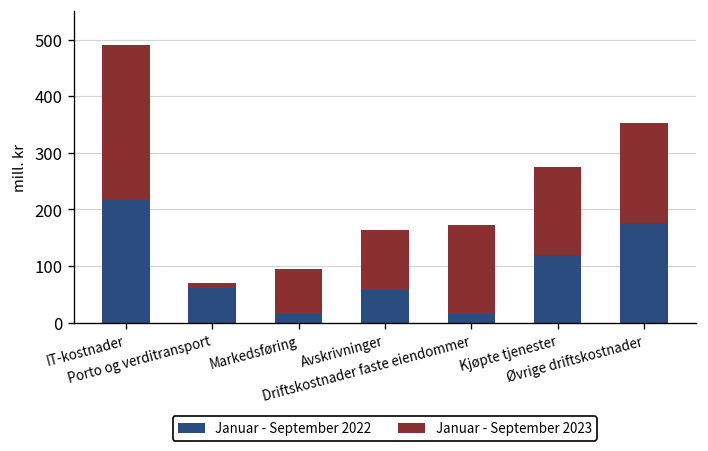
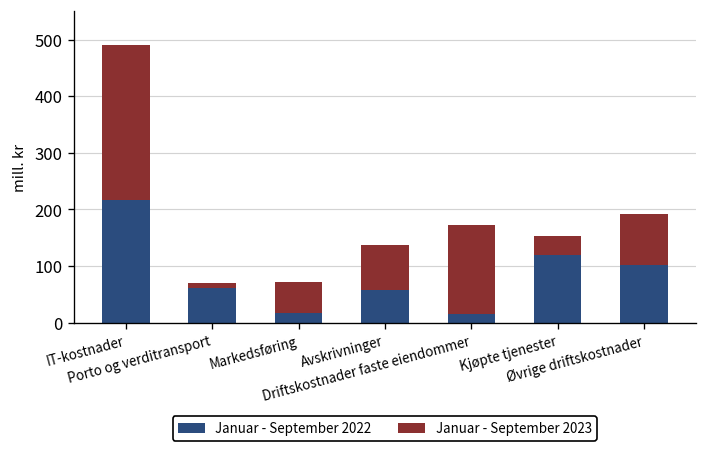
Januar - September 2023, Markedsføring: 80 -> 60
Januar - September 2023, Avskrivninger: 110 -> 80
Januar - September 2023, Kjøpte tjenester: 160 -> 30
Januar - September 2022, Øvrige driftskostnader: 180 -> 100
Januar - September 2023, Øvrige driftskostnader: 180 -> 90
